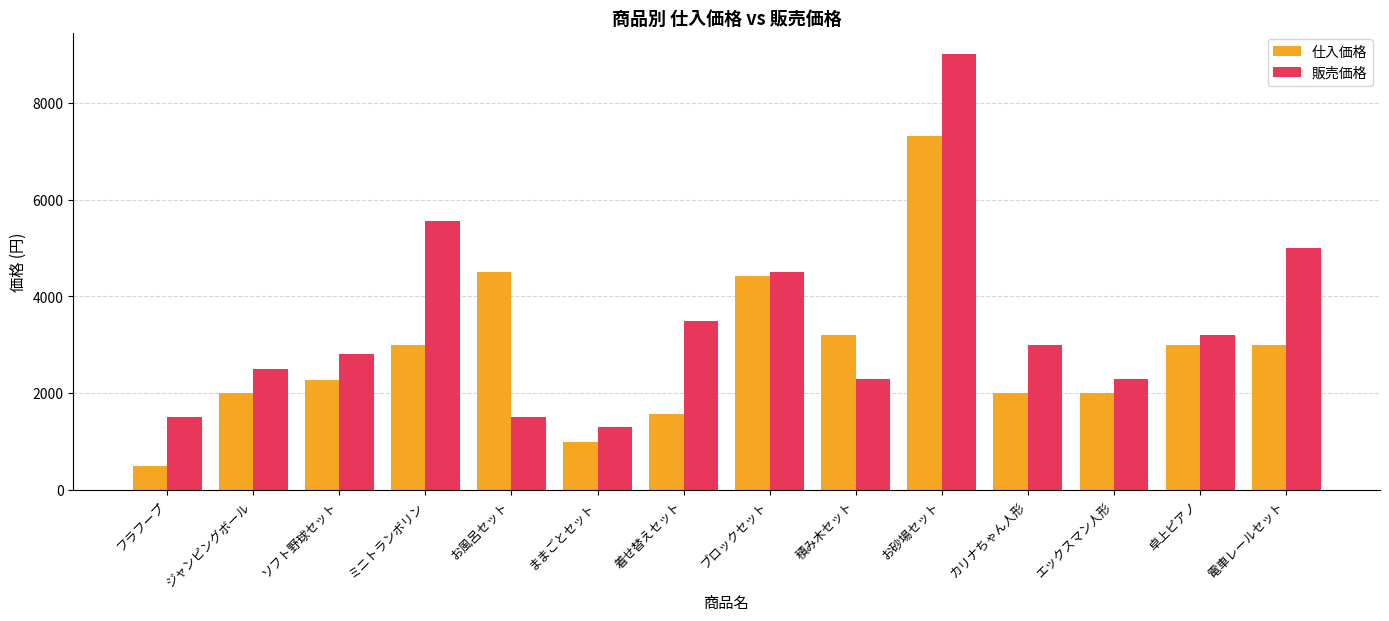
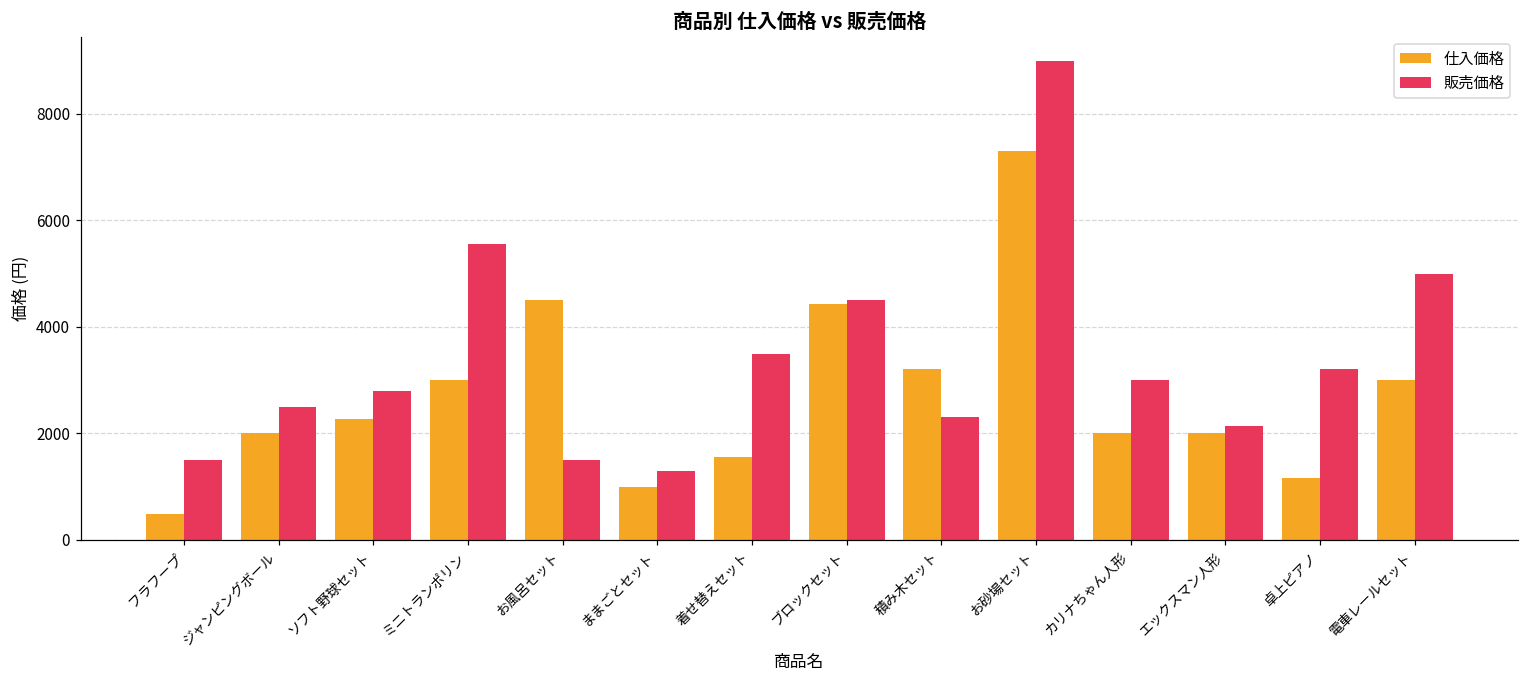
販売価格, エックスマン人形: 2300 -> 2100
仕入価格, 卓上ピアノ: 3000 -> 1200
